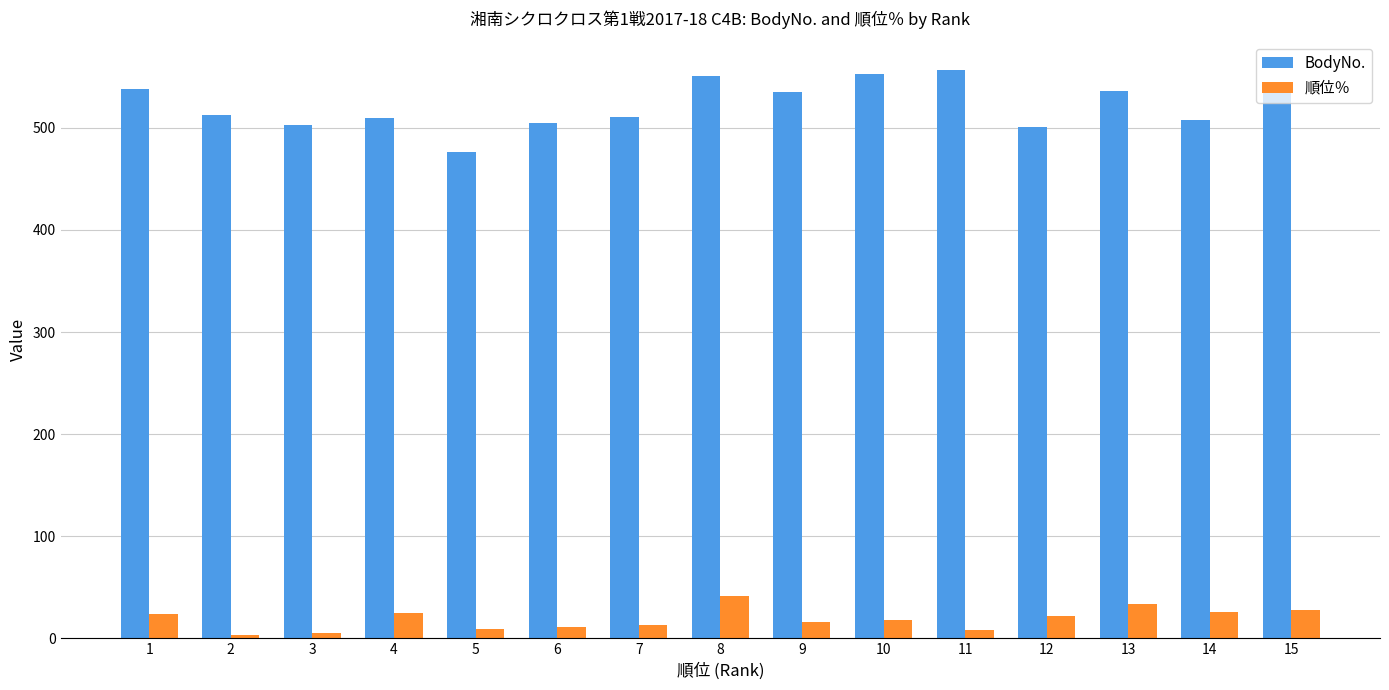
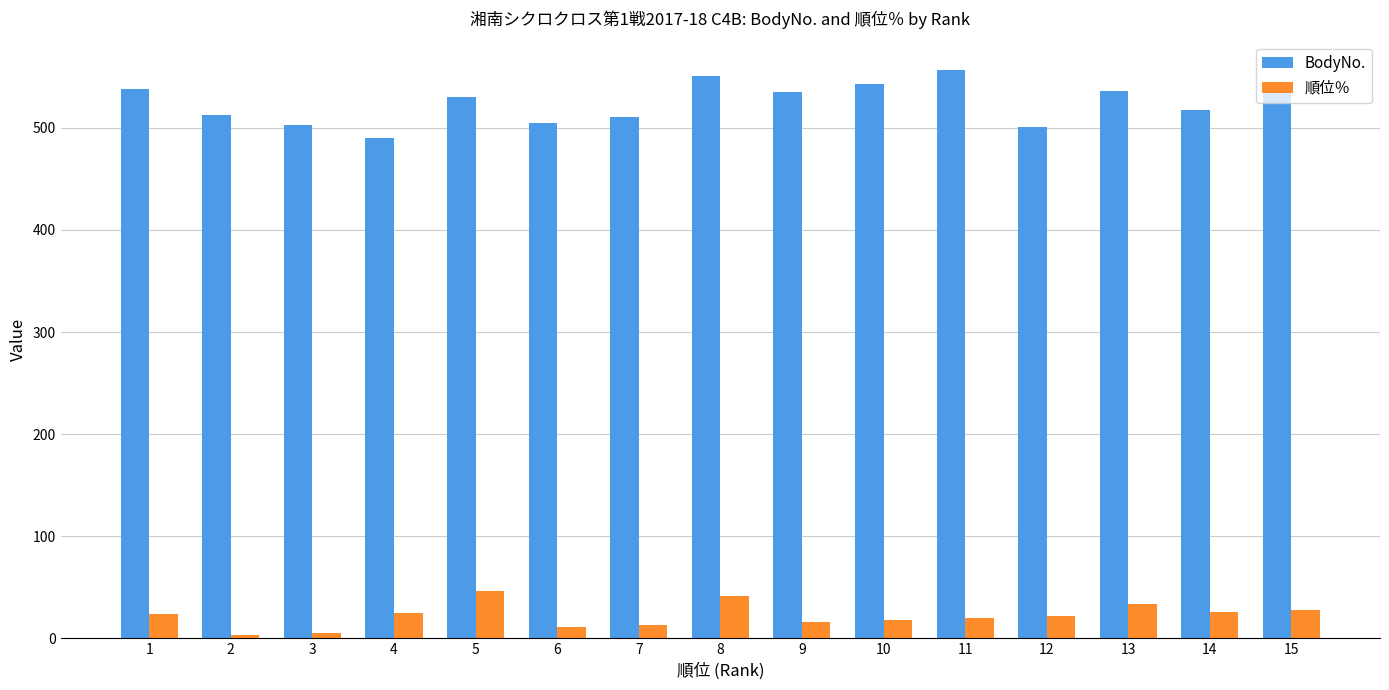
BodyNo., 4: 510 -> 490
BodyNo., 5: 476 -> 530
順位％, 5: 9 -> 46
BodyNo., 10: 553 -> 543
順位％, 11: 8 -> 20
BodyNo., 14: 508 -> 517
